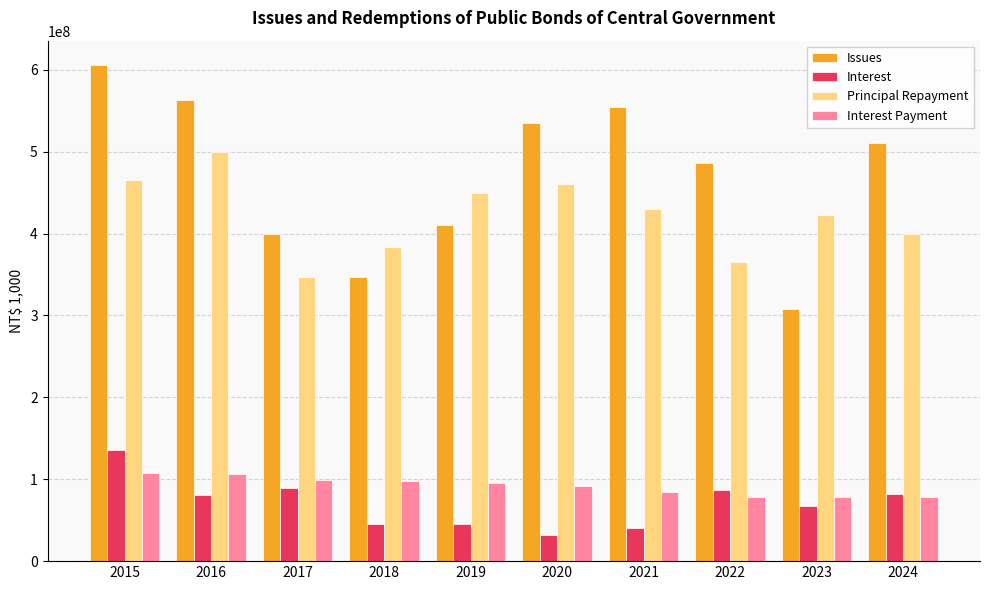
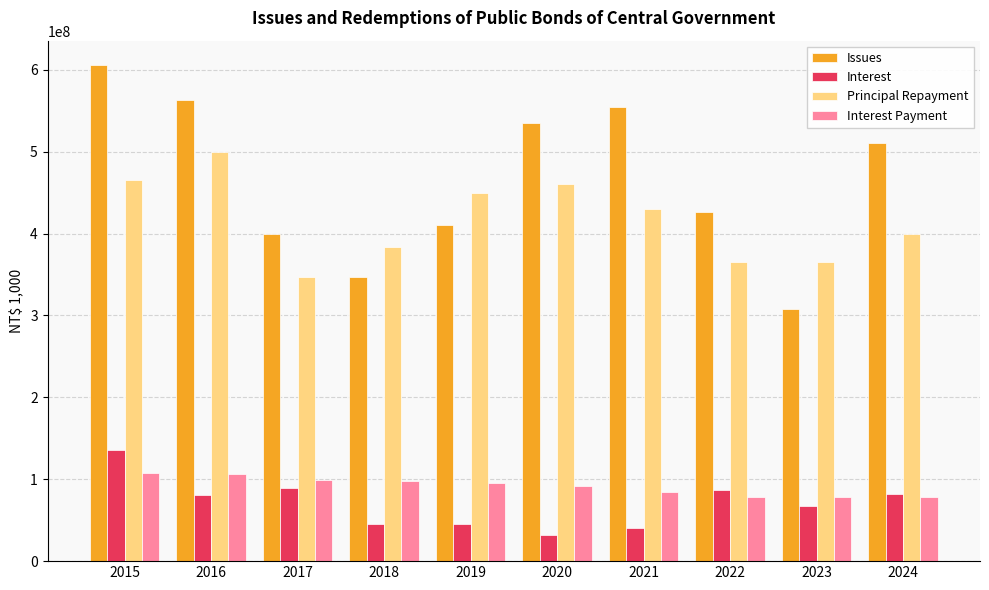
Issues, 2022: 490000000 -> 430000000
Principal Repayment, 2023: 420000000 -> 370000000
